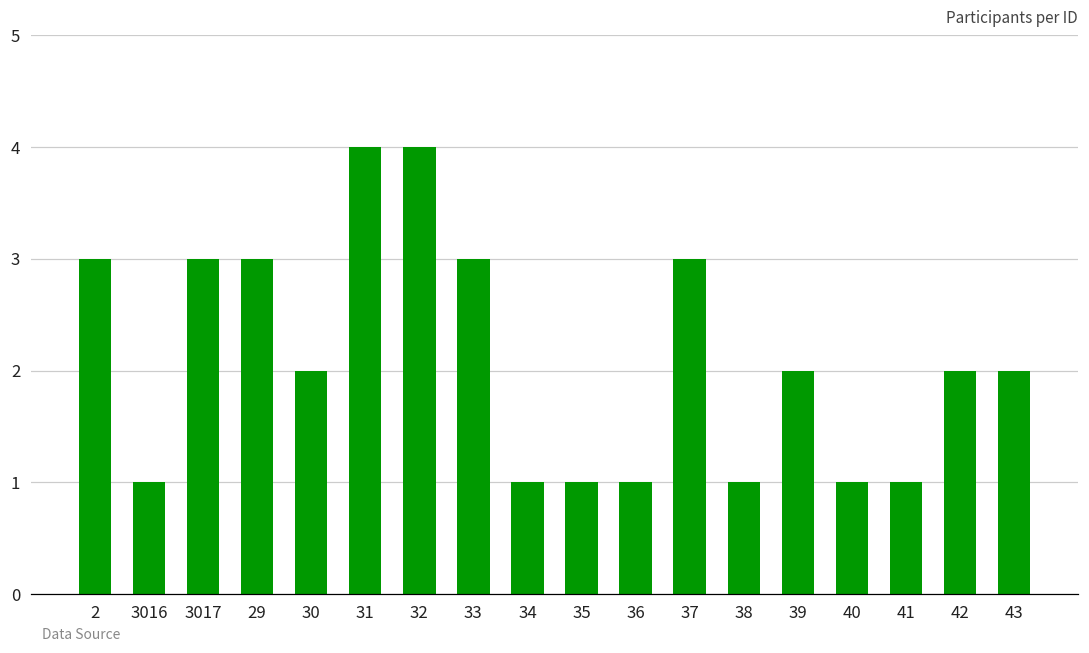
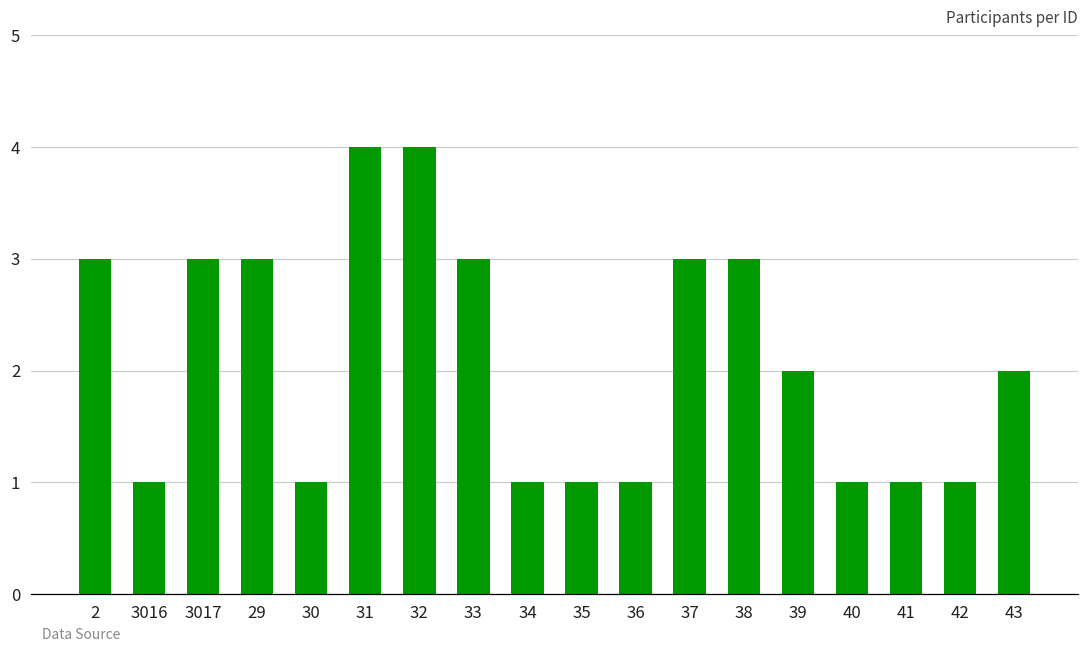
30: 2 -> 1
38: 1 -> 3
42: 2 -> 1
